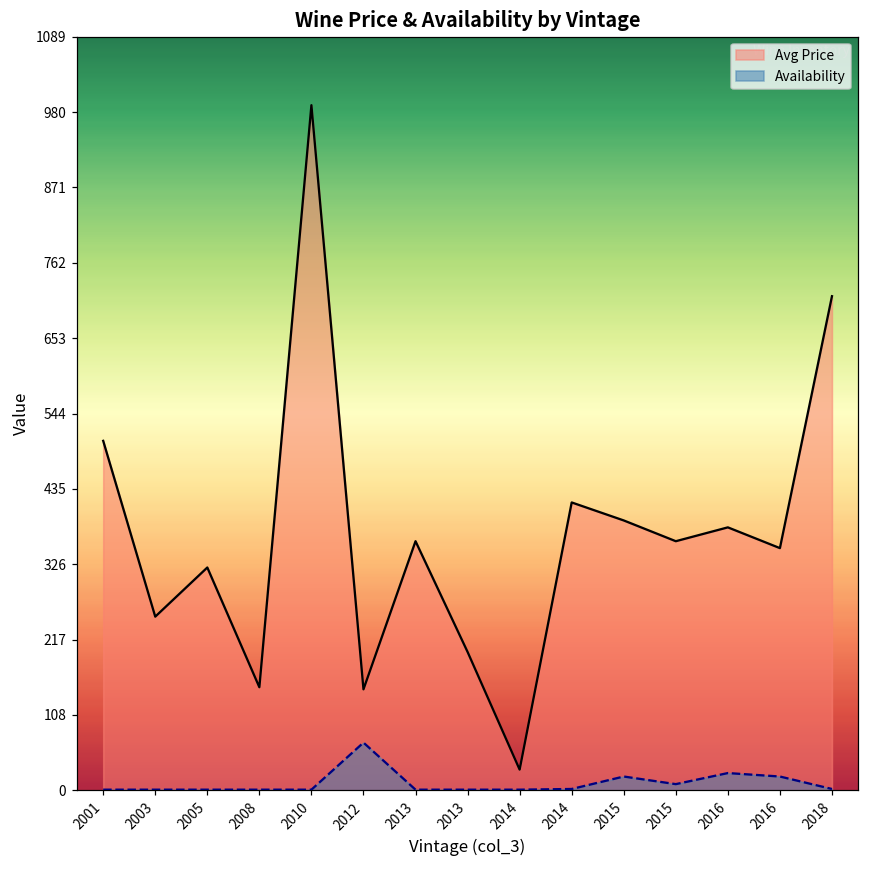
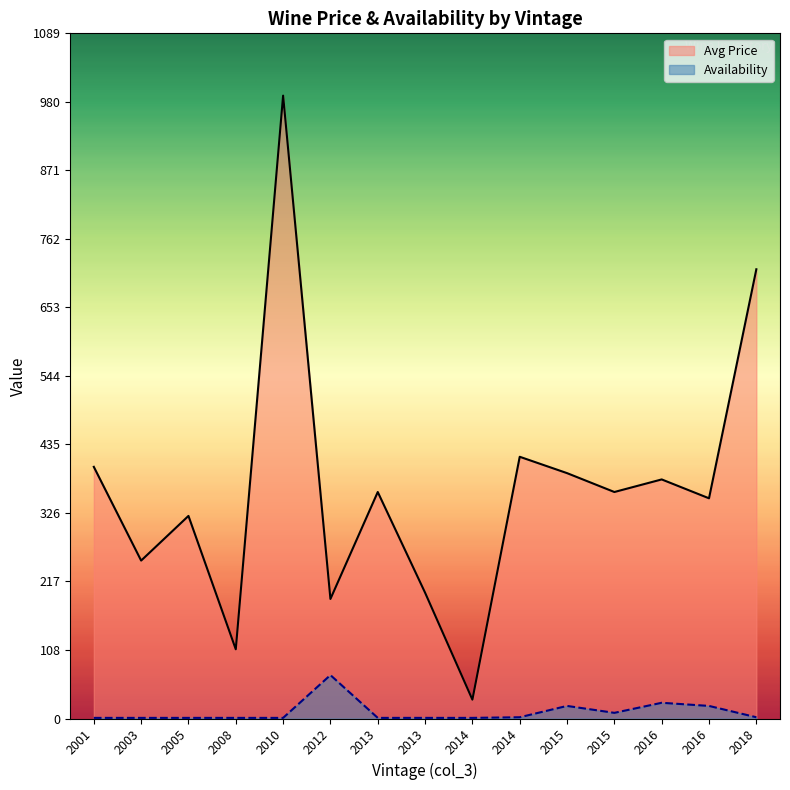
Avg Price, 2001: 510 -> 400
Avg Price, 2008: 150 -> 110
Avg Price, 2012: 150 -> 190
